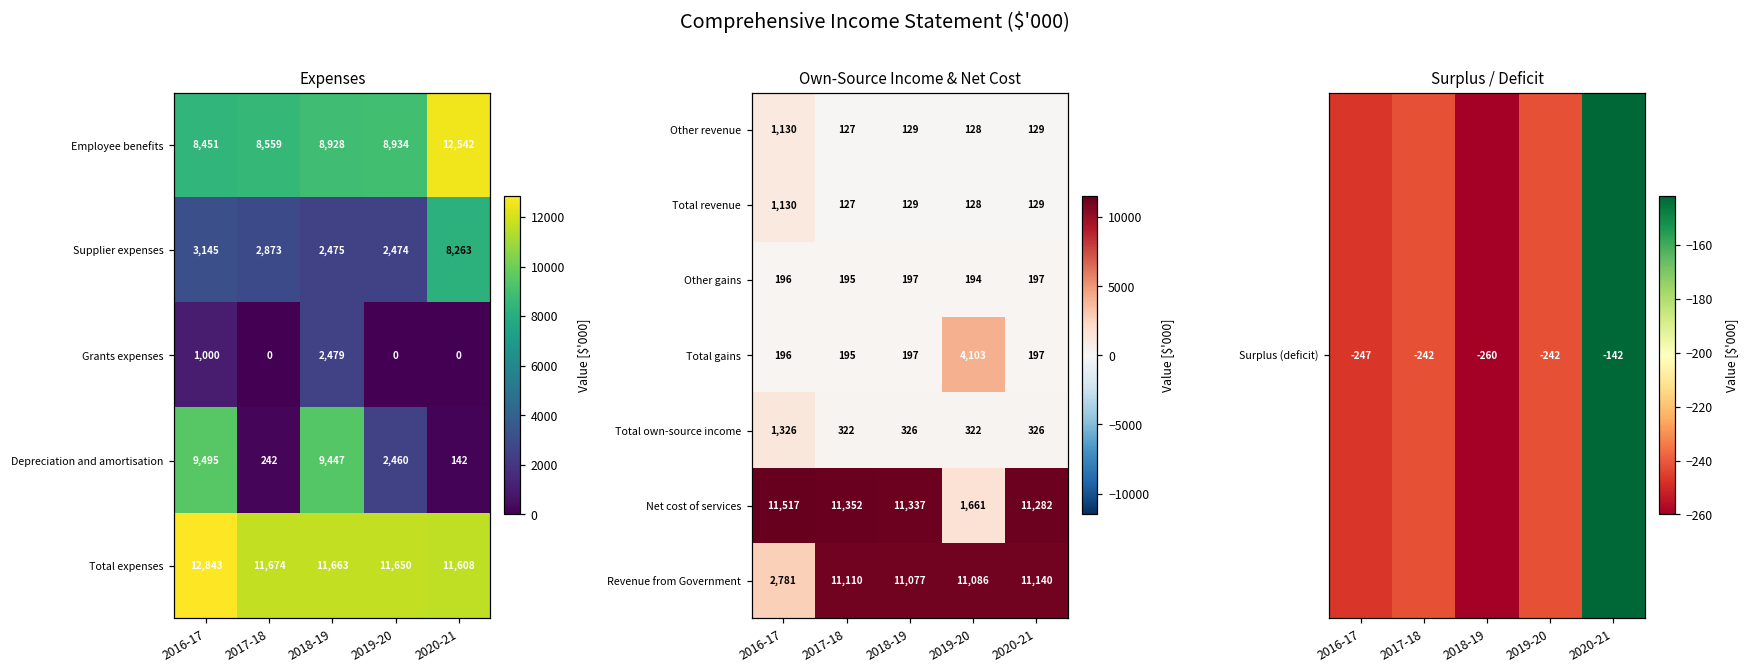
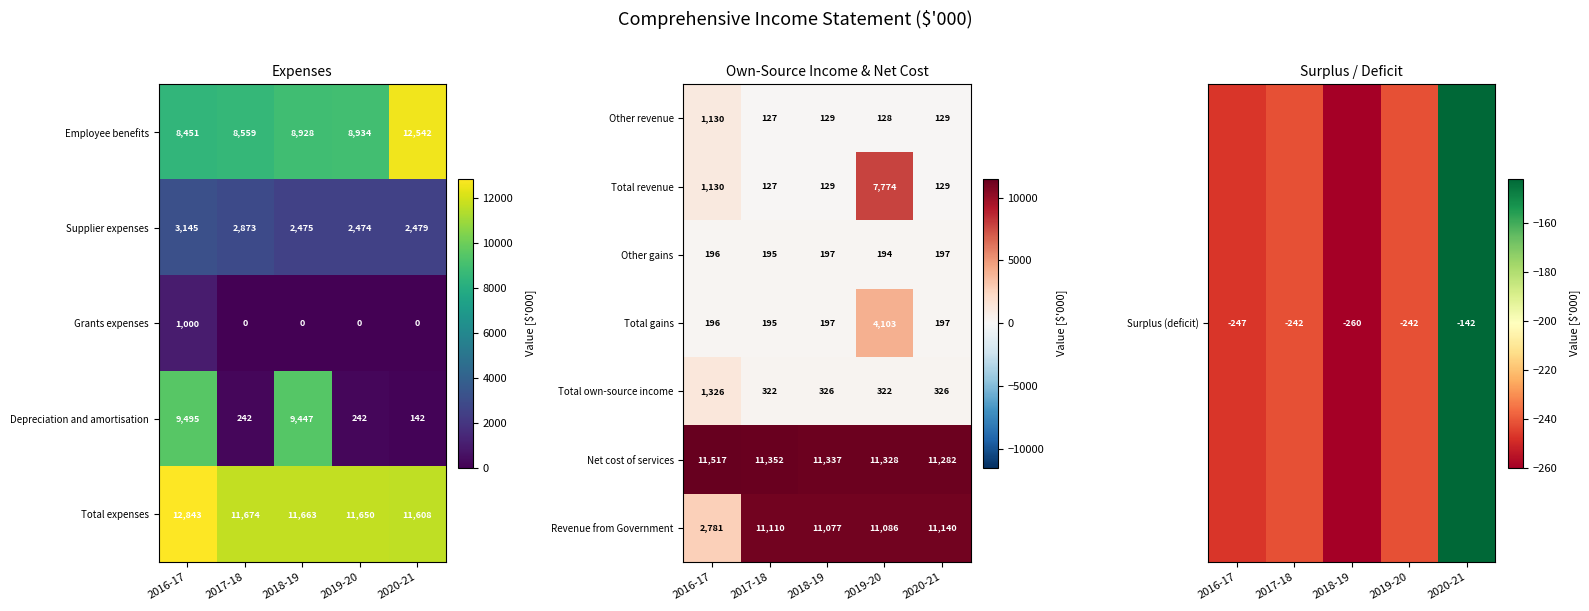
Expenses, Supplier expenses, 2020-21: 8,263 -> 2,479
Expenses, Grants expenses, 2018-19: 2,479 -> 0
Expenses, Depreciation and amortisation, 2019-20: 2,460 -> 242
Own-Source Income & Net Cost, Total revenue, 2019-20: 128 -> 7,774
Own-Source Income & Net Cost, Net cost of services, 2019-20: 1,661 -> 11,328
